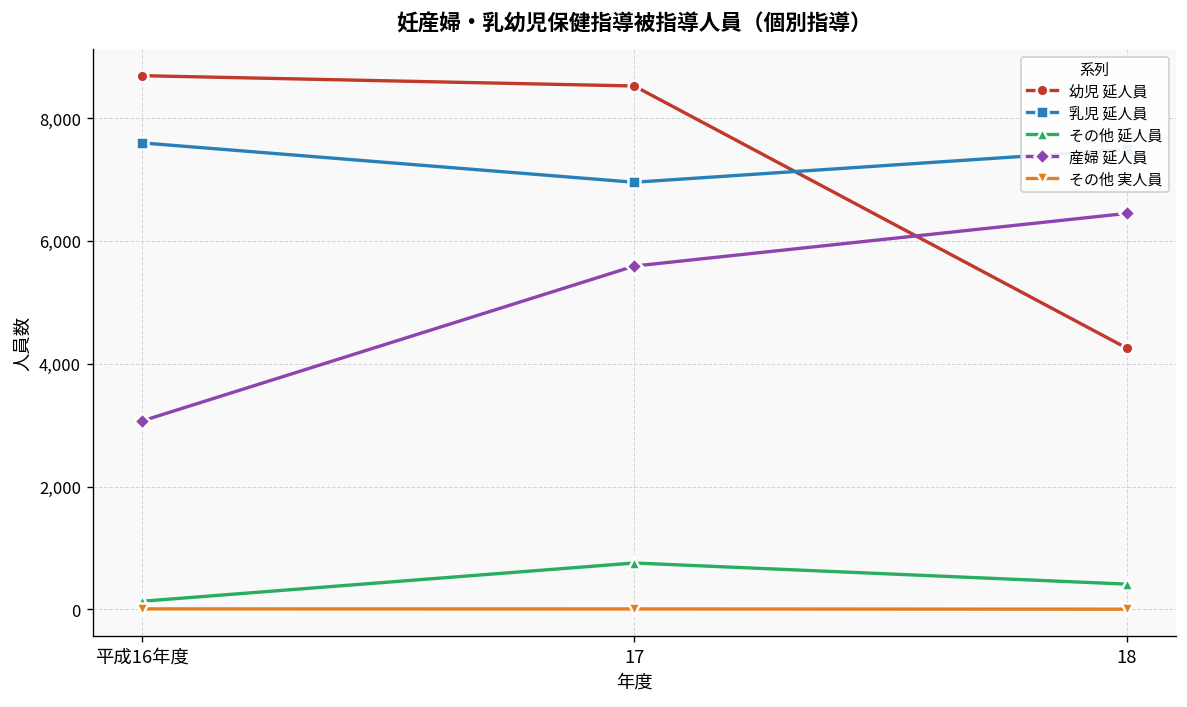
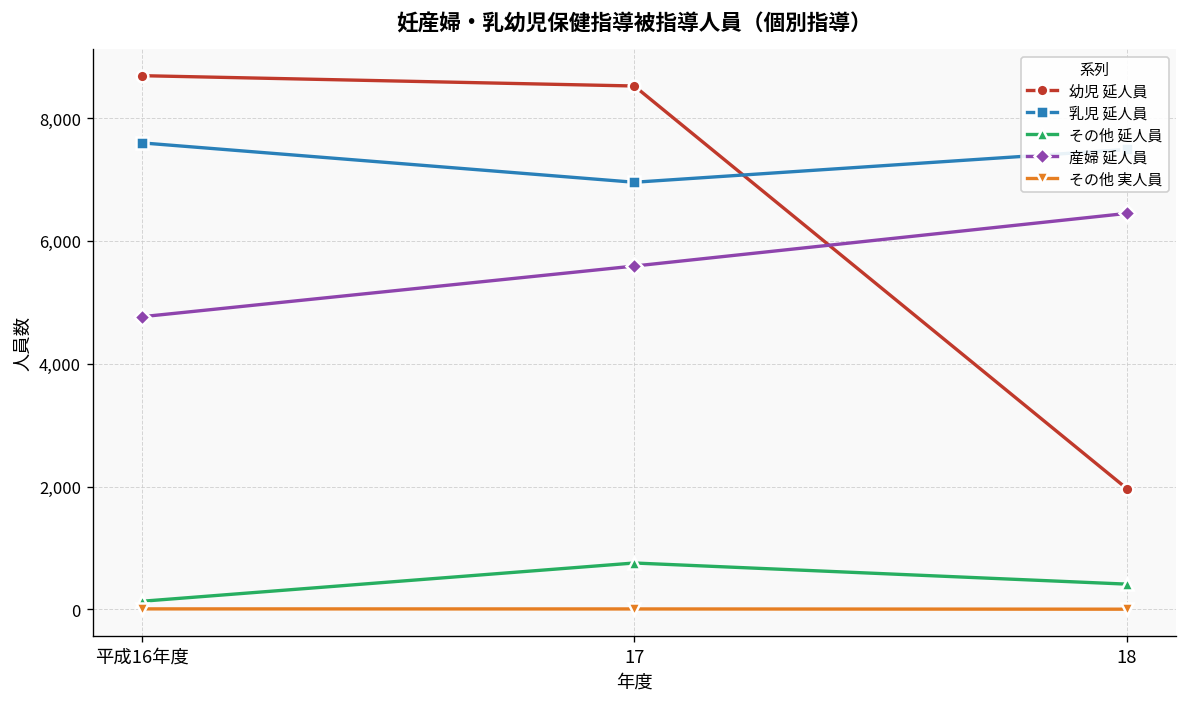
産婦 延人員, 平成16年度: 3,100 -> 4,800
幼児 延人員, 18: 4,300 -> 2,000
